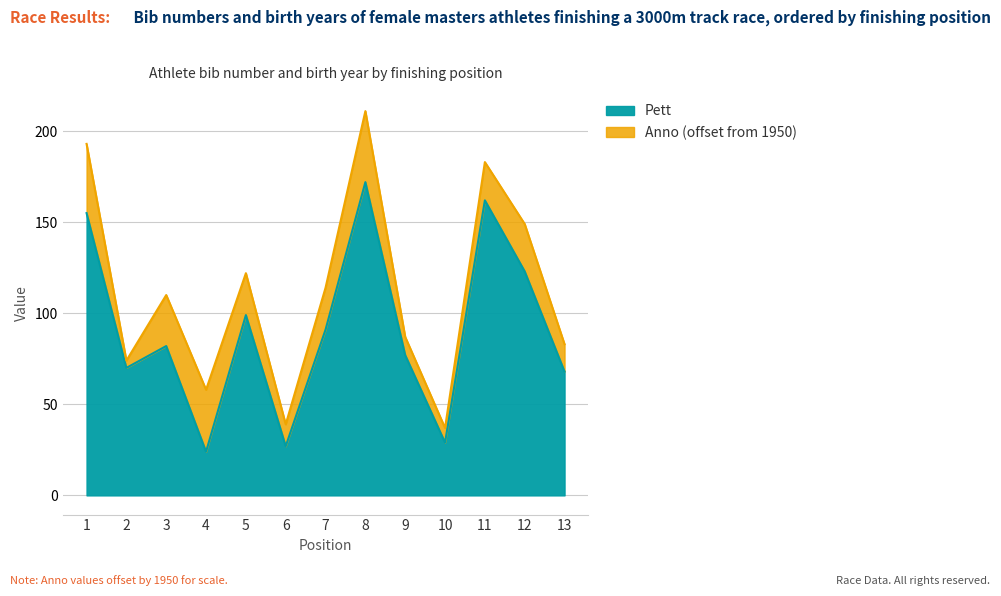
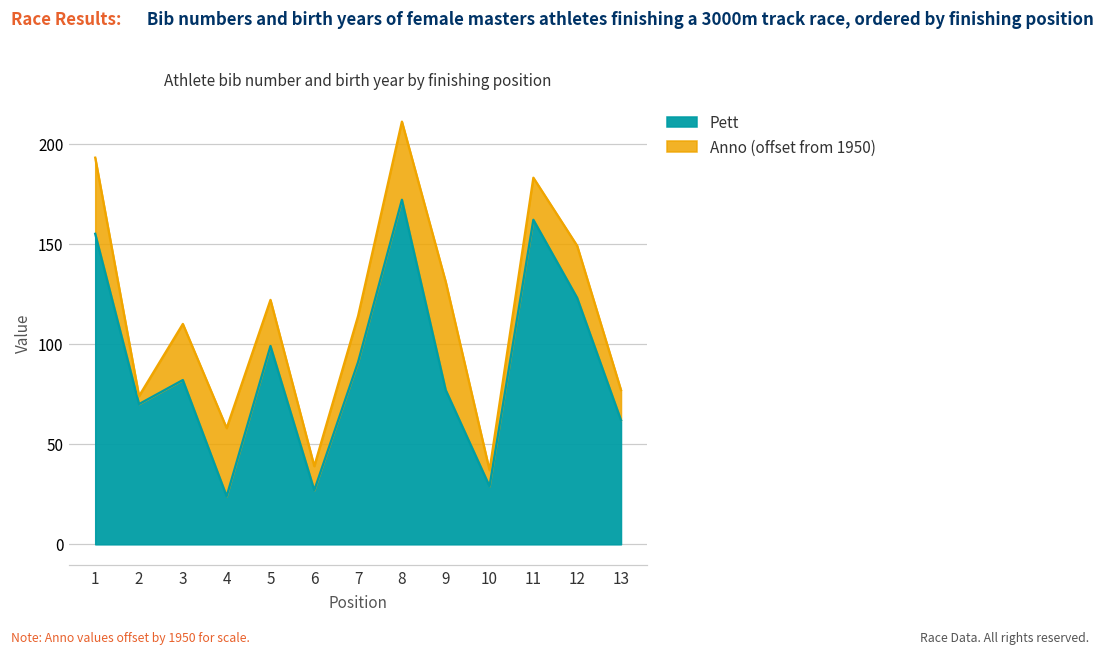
Anno (offset from 1950), 9: 10 -> 54
Pett, 13: 68 -> 62
